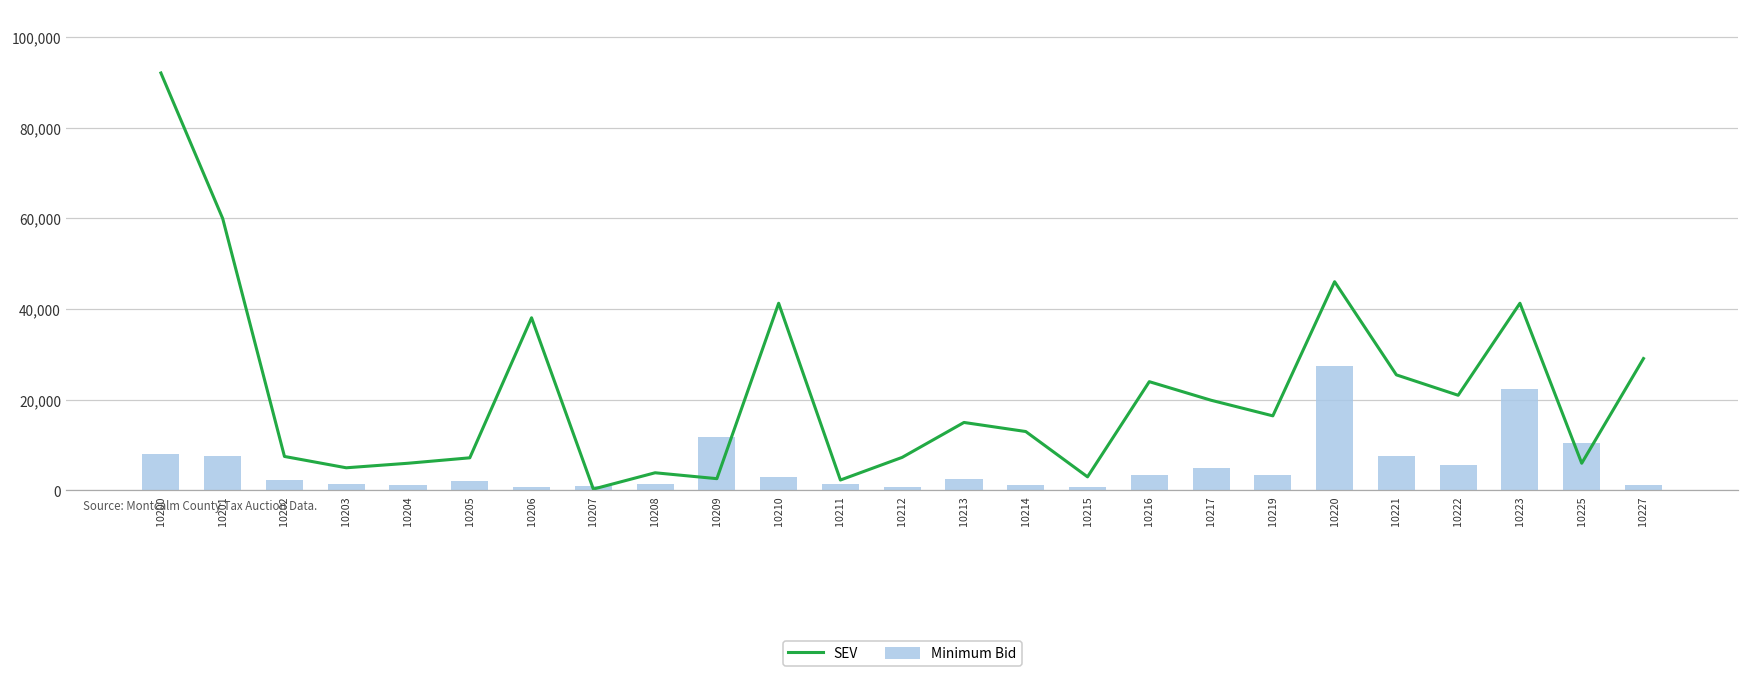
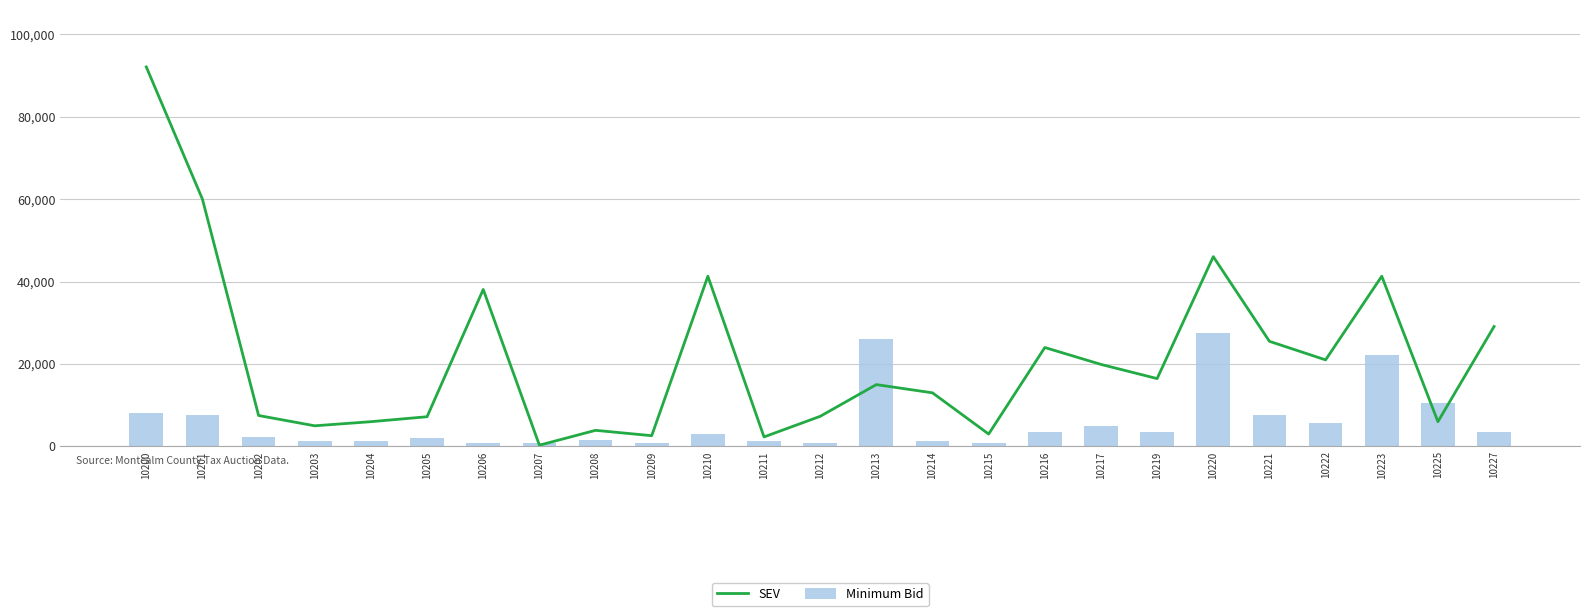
Minimum Bid, 10209: 12,000 -> 1,000
Minimum Bid, 10213: 3,000 -> 26,000
Minimum Bid, 10227: 1,000 -> 4,000
